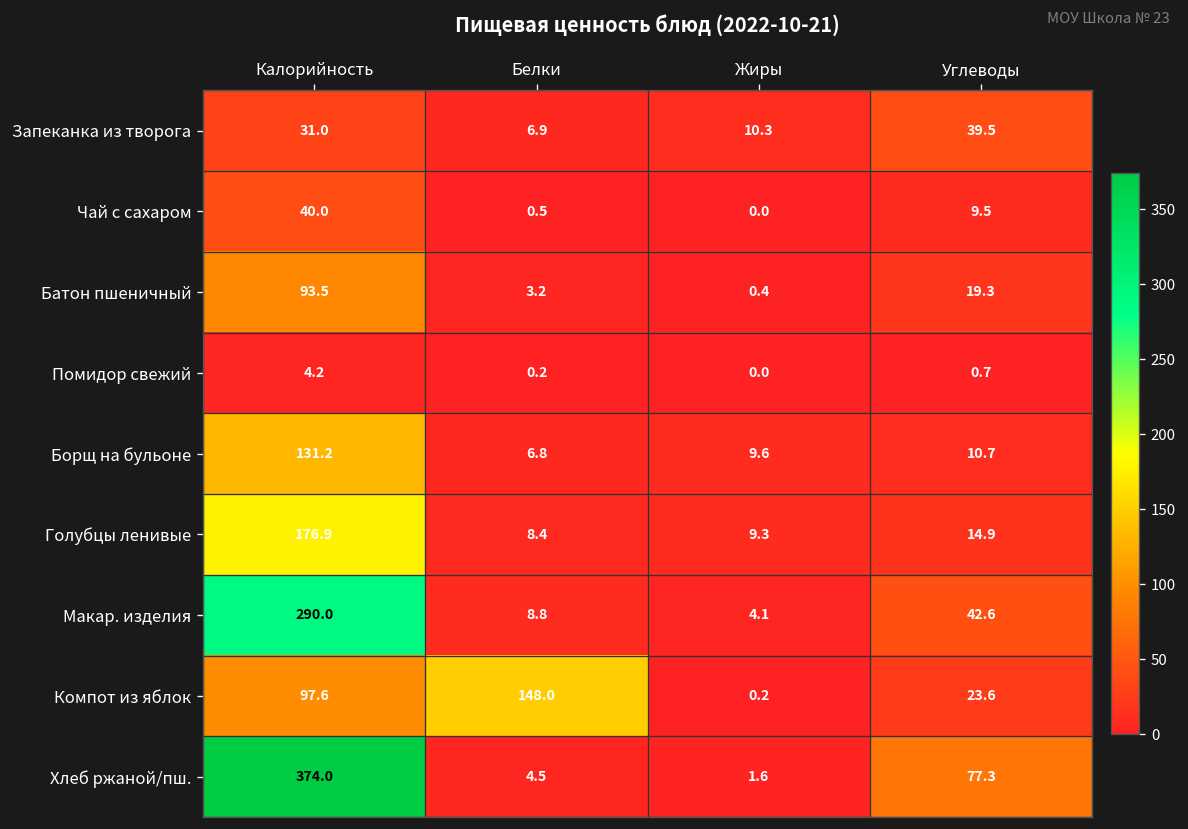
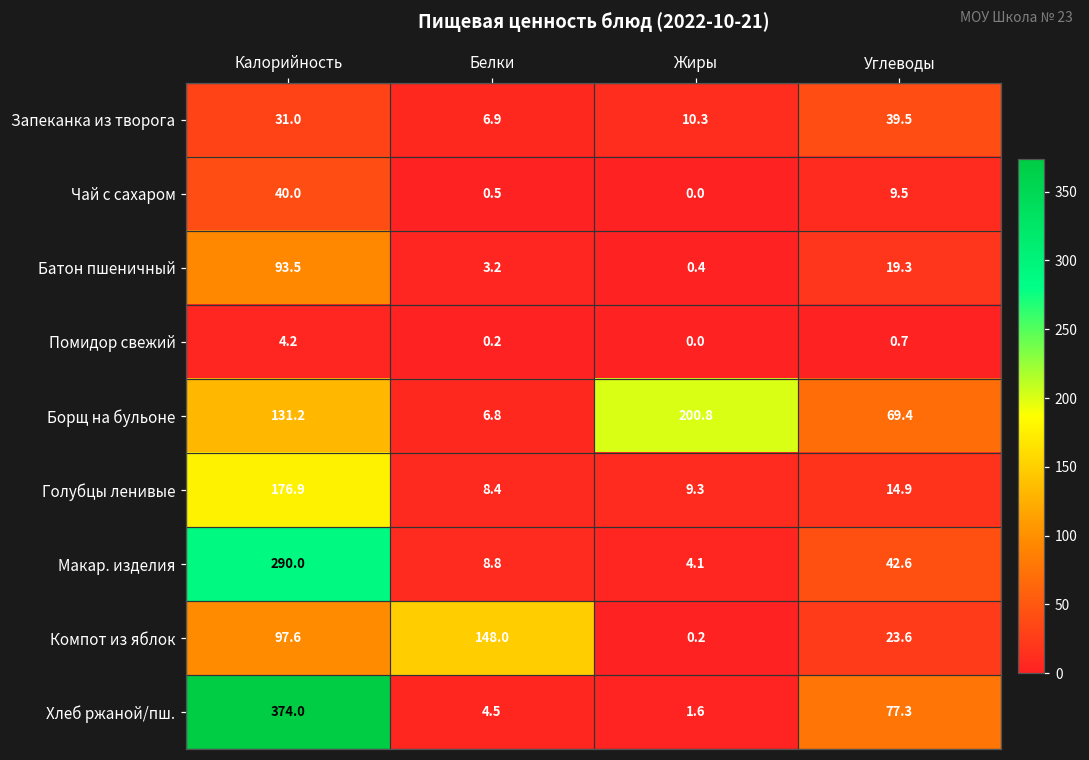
Борщ на бульоне, Жиры: 9.6 -> 200.8
Борщ на бульоне, Углеводы: 10.7 -> 69.4
